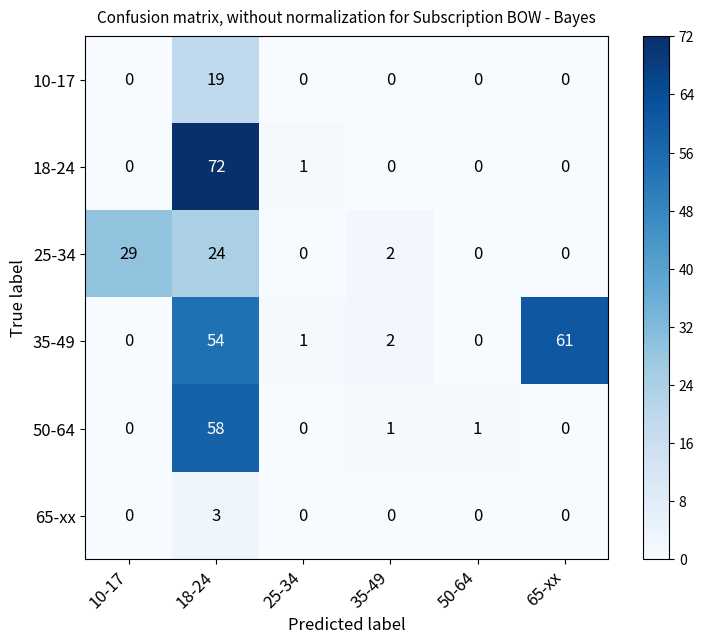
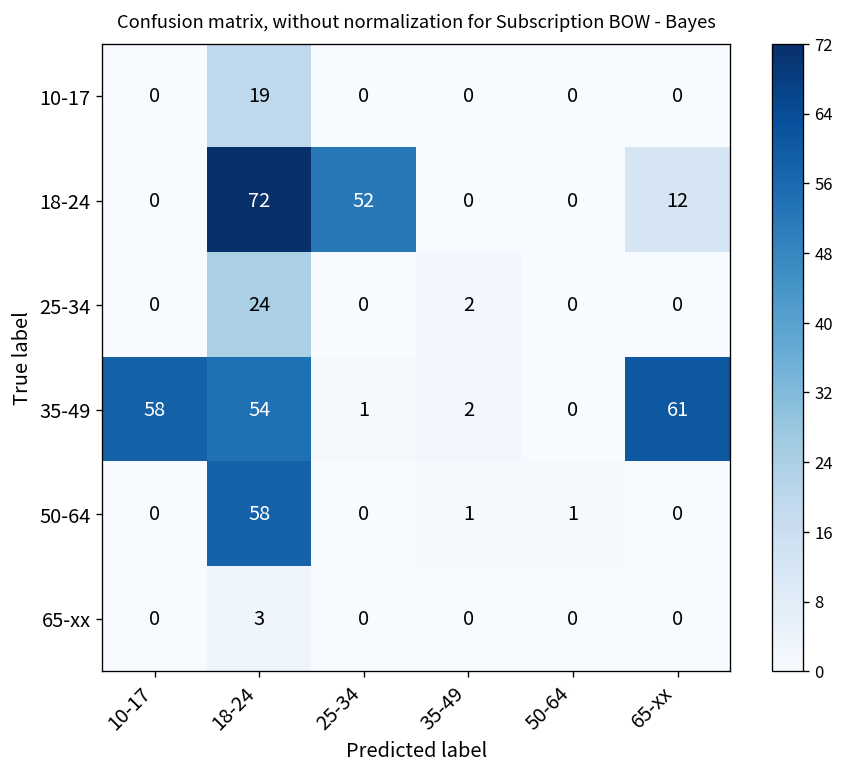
18-24, 25-34: 1 -> 52
18-24, 65-xx: 0 -> 12
25-34, 10-17: 29 -> 0
35-49, 10-17: 0 -> 58
